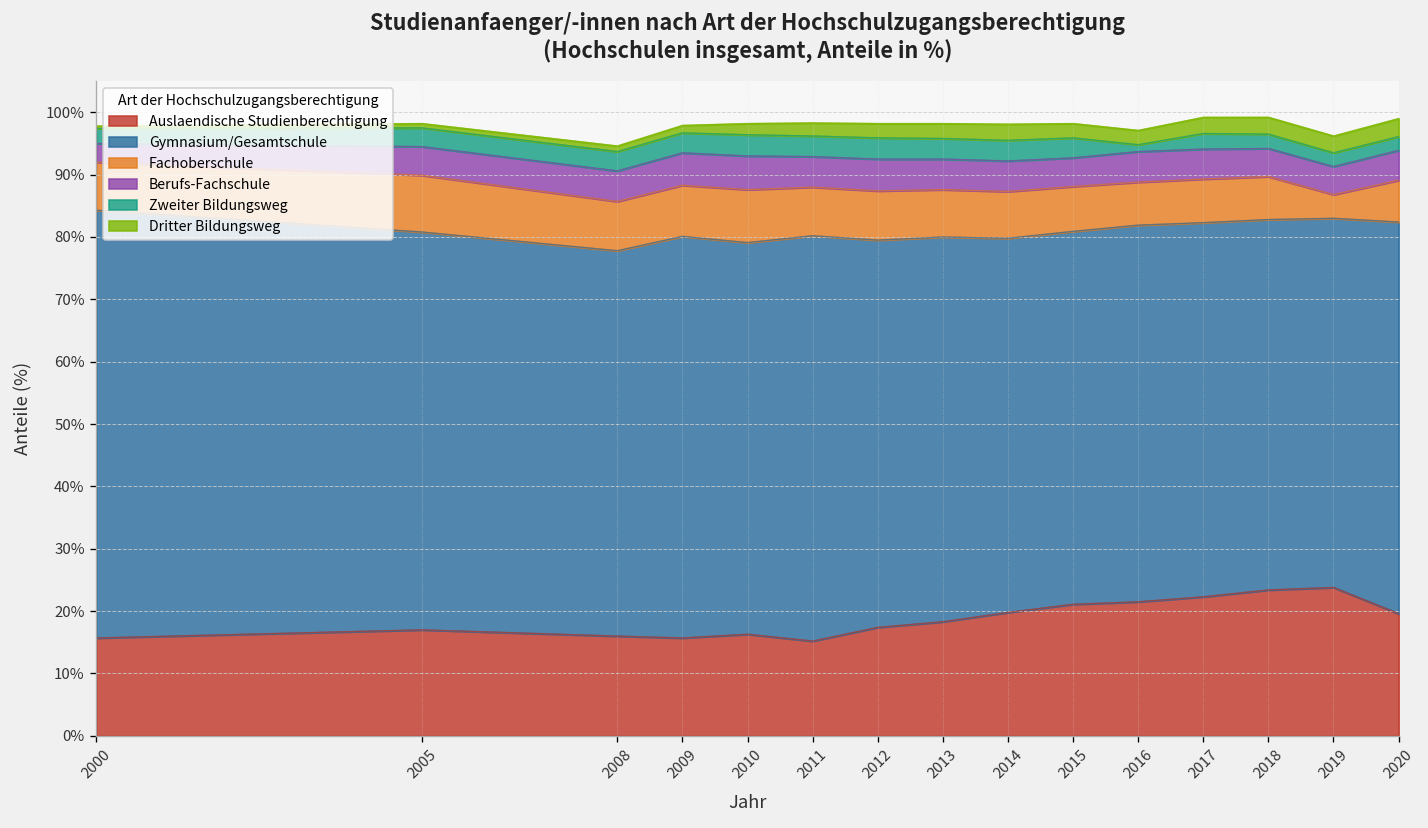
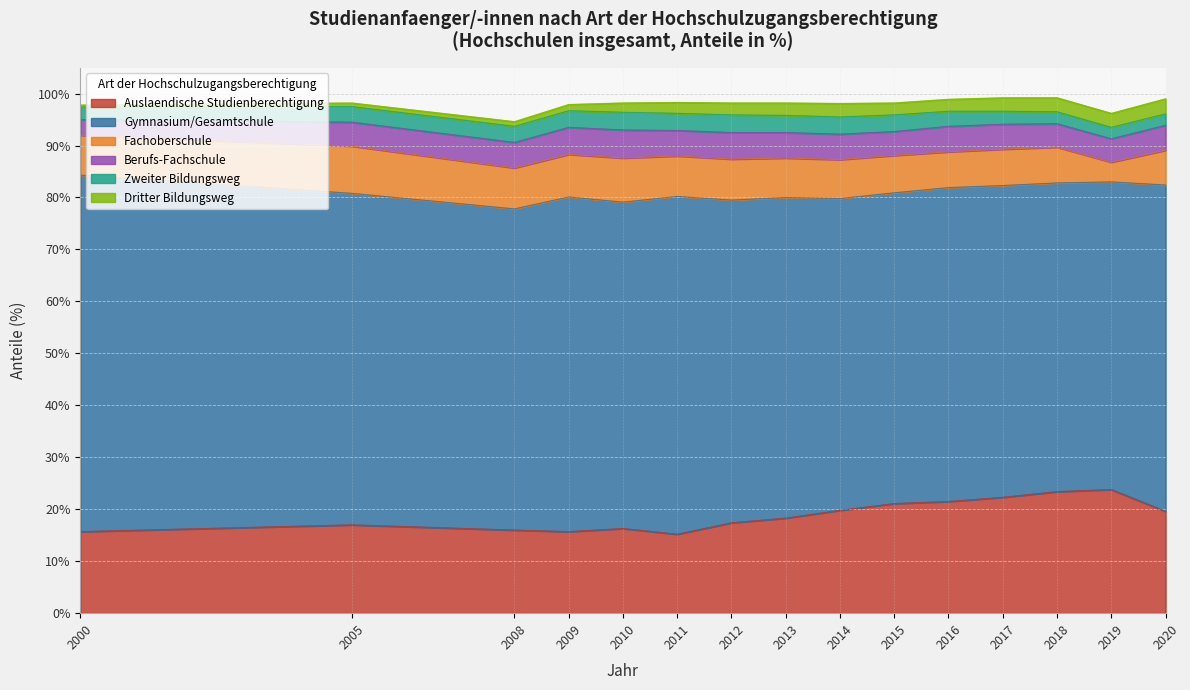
Zweiter Bildungsweg, 2016: 1% -> 3%
